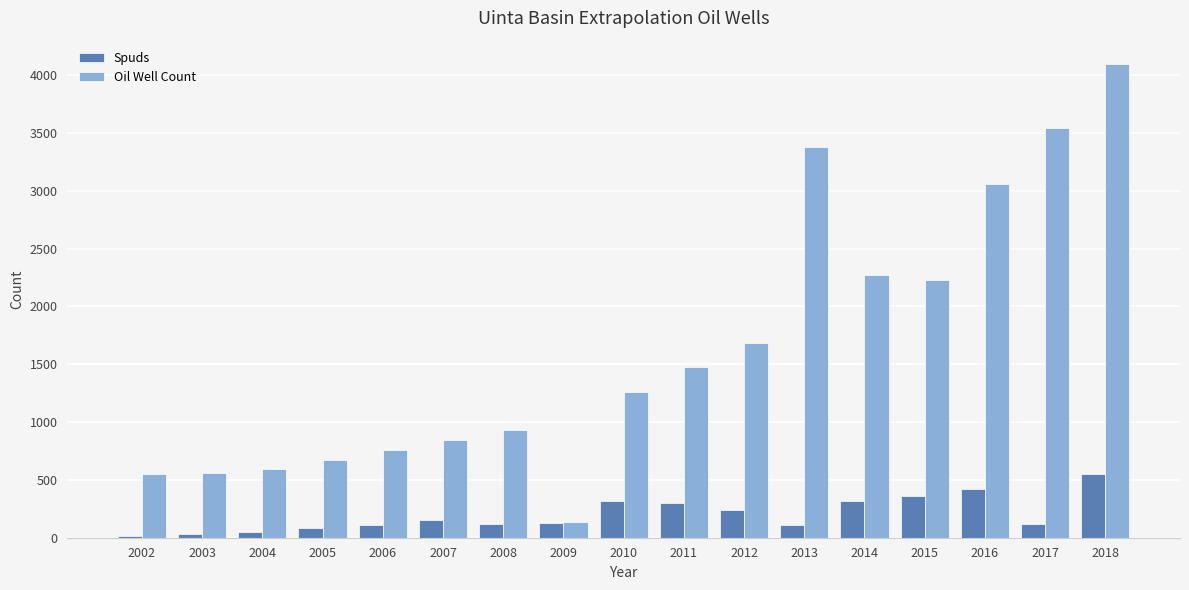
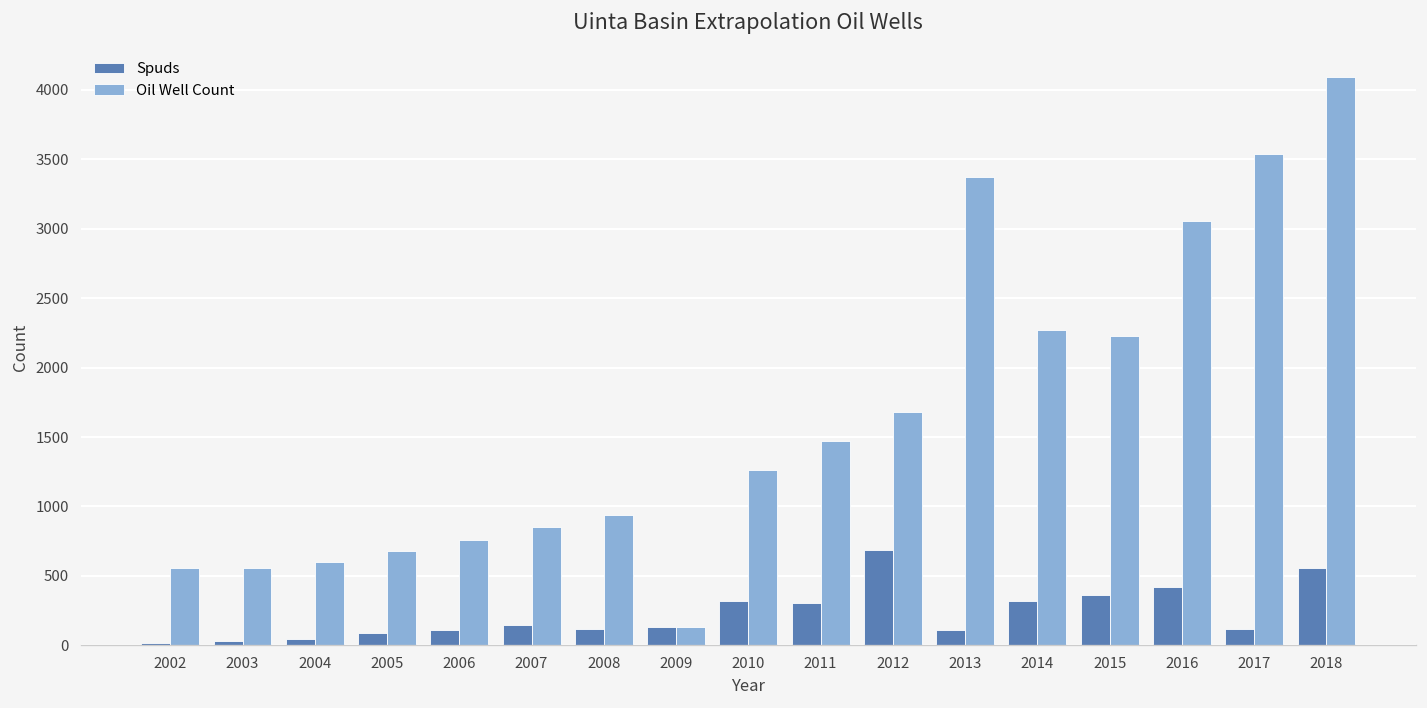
Spuds, 2012: 240 -> 690
